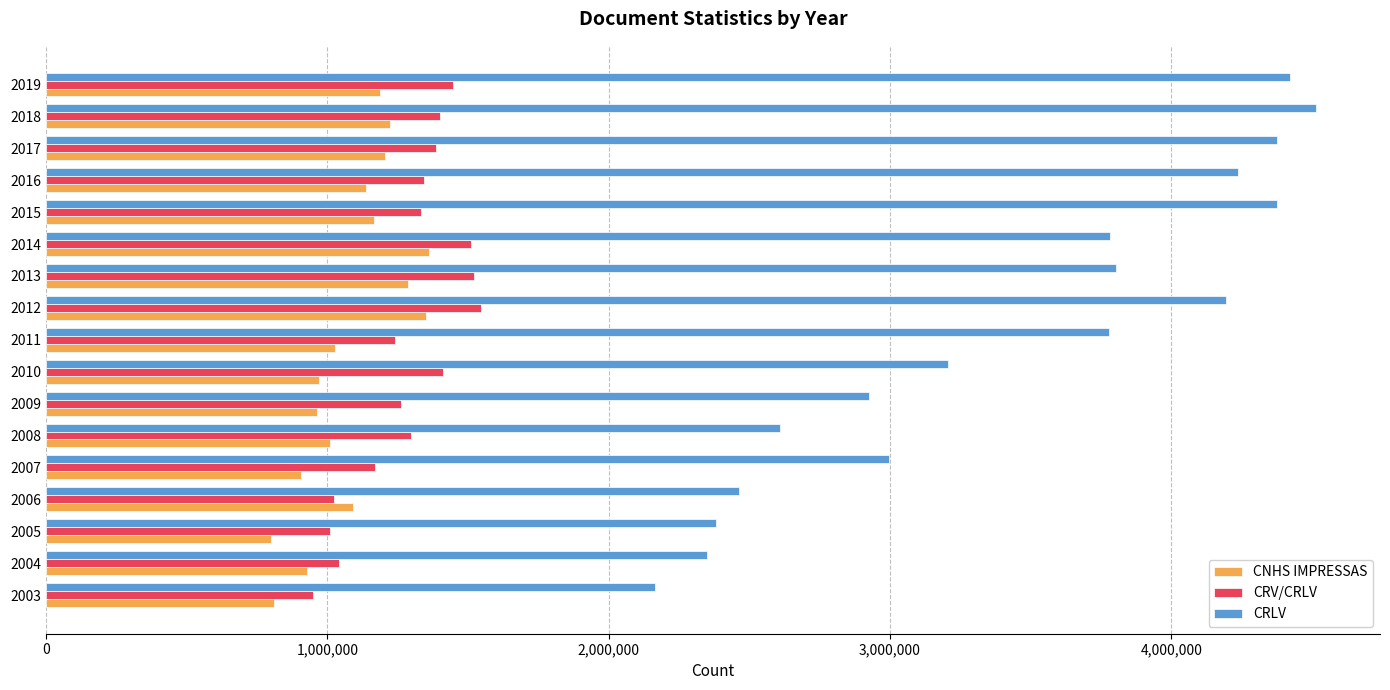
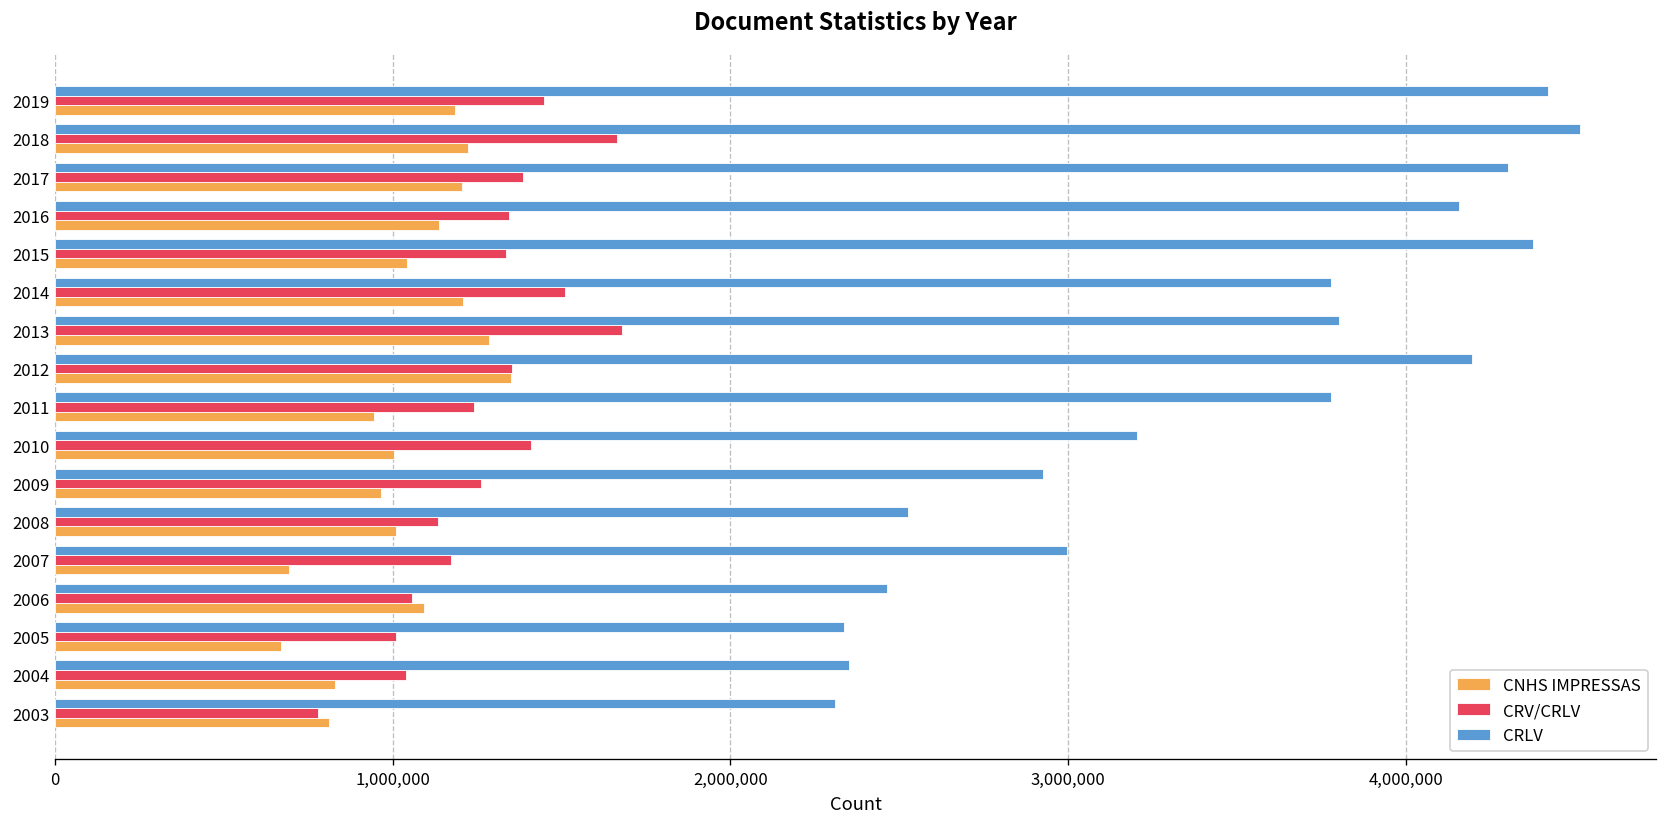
CRV/CRLV, 2018: 1,400,000 -> 1,660,000
CRLV, 2017: 4,380,000 -> 4,300,000
CRLV, 2016: 4,240,000 -> 4,160,000
CNHS IMPRESSAS, 2015: 1,170,000 -> 1,040,000
CNHS IMPRESSAS, 2014: 1,360,000 -> 1,210,000
CRV/CRLV, 2013: 1,520,000 -> 1,680,000
CRV/CRLV, 2012: 1,550,000 -> 1,350,000
CNHS IMPRESSAS, 2011: 1,030,000 -> 940,000
CNHS IMPRESSAS, 2010: 970,000 -> 1,010,000
CRLV, 2008: 2,610,000 -> 2,530,000
CRV/CRLV, 2008: 1,300,000 -> 1,130,000
CNHS IMPRESSAS, 2007: 910,000 -> 690,000
CRV/CRLV, 2006: 1,020,000 -> 1,060,000
CRLV, 2005: 2,380,000 -> 2,340,000
CNHS IMPRESSAS, 2005: 800,000 -> 670,000
CNHS IMPRESSAS, 2004: 930,000 -> 830,000
CRLV, 2003: 2,160,000 -> 2,310,000
CRV/CRLV, 2003: 950,000 -> 780,000
